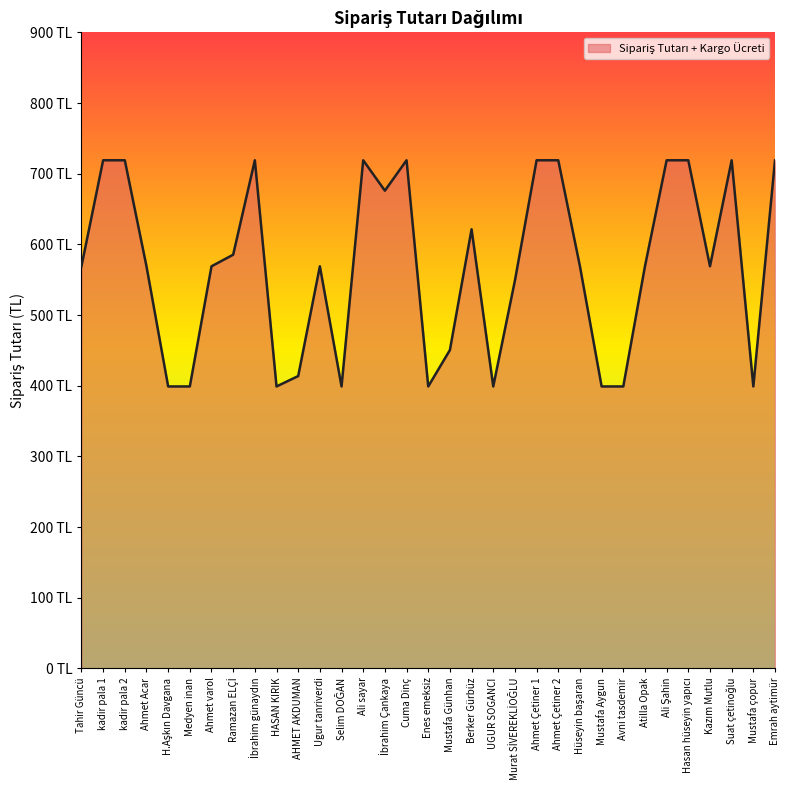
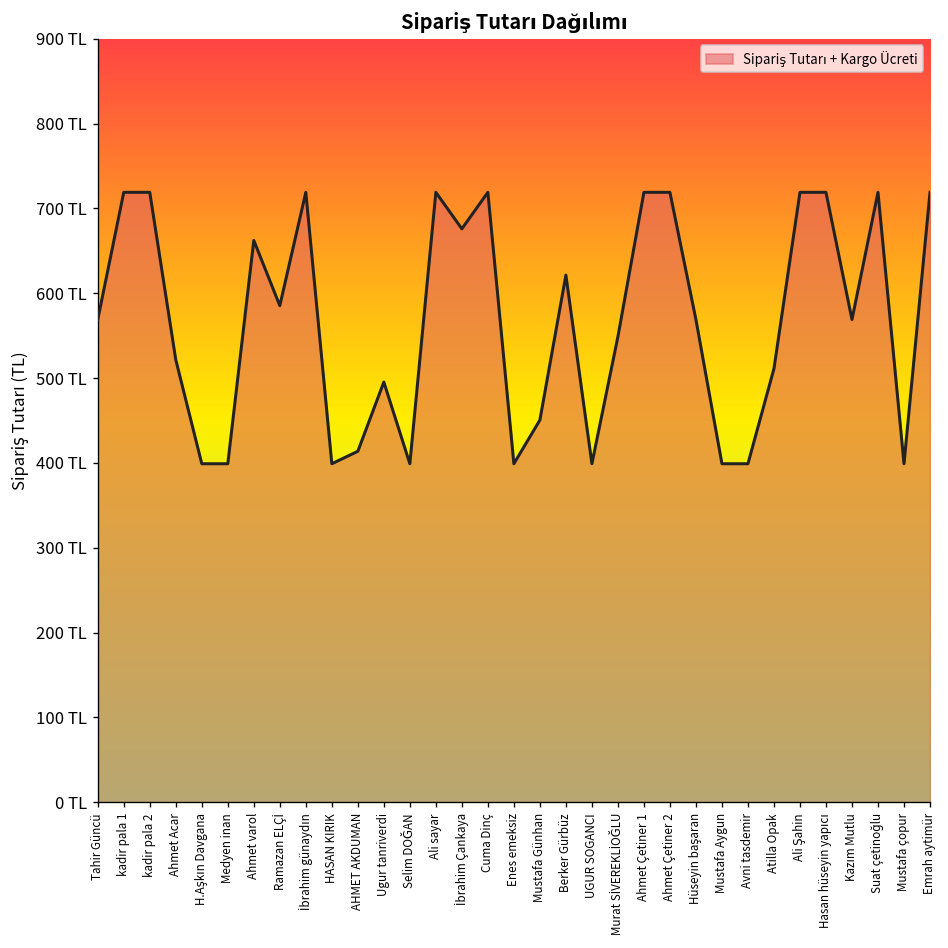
Ahmet Acar: 570 TL -> 520 TL
Ahmet varol: 570 TL -> 660 TL
Ugur tanriverdi: 570 TL -> 500 TL
Atilla Opak: 570 TL -> 510 TL
